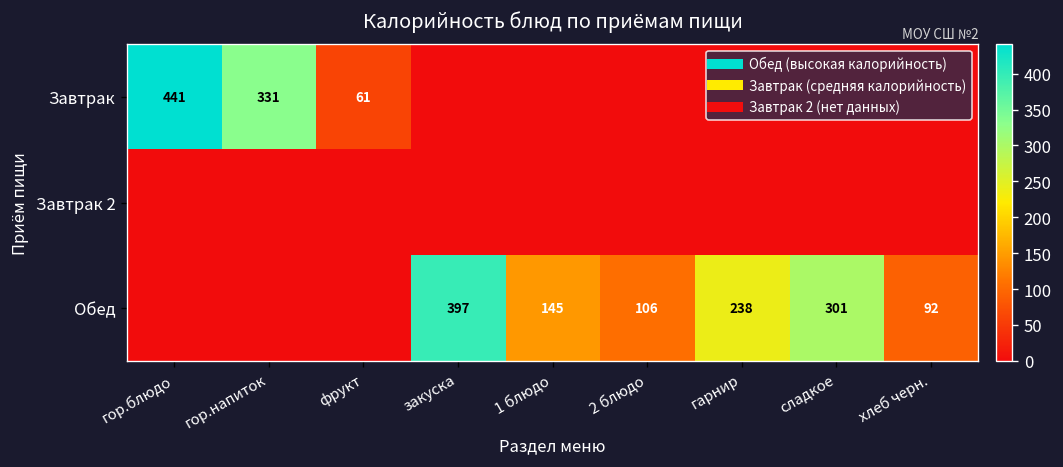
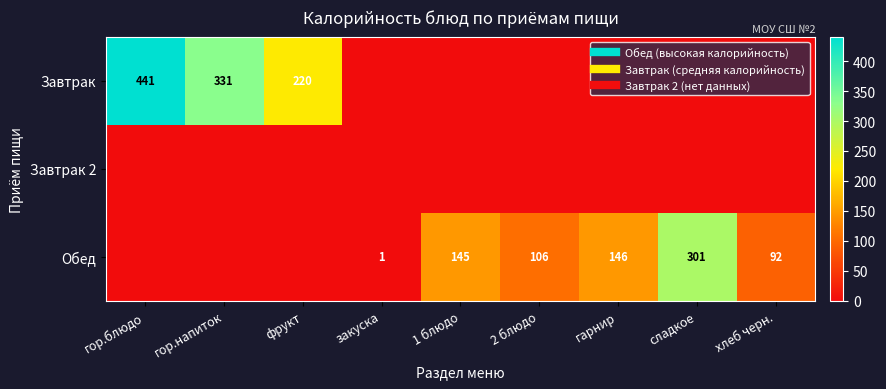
Завтрак, фрукт: 61 -> 220
Обед, закуска: 397 -> 1
Обед, гарнир: 238 -> 146
